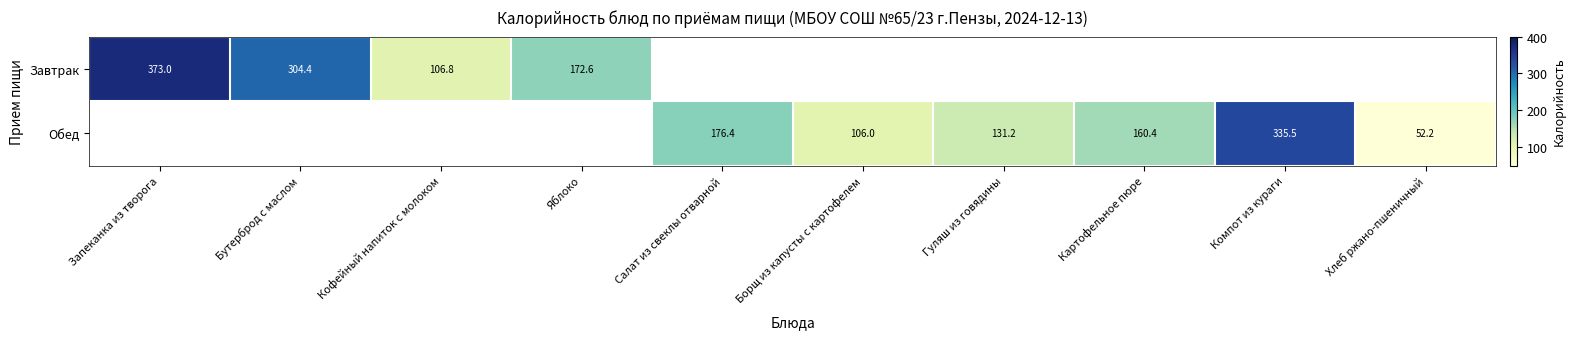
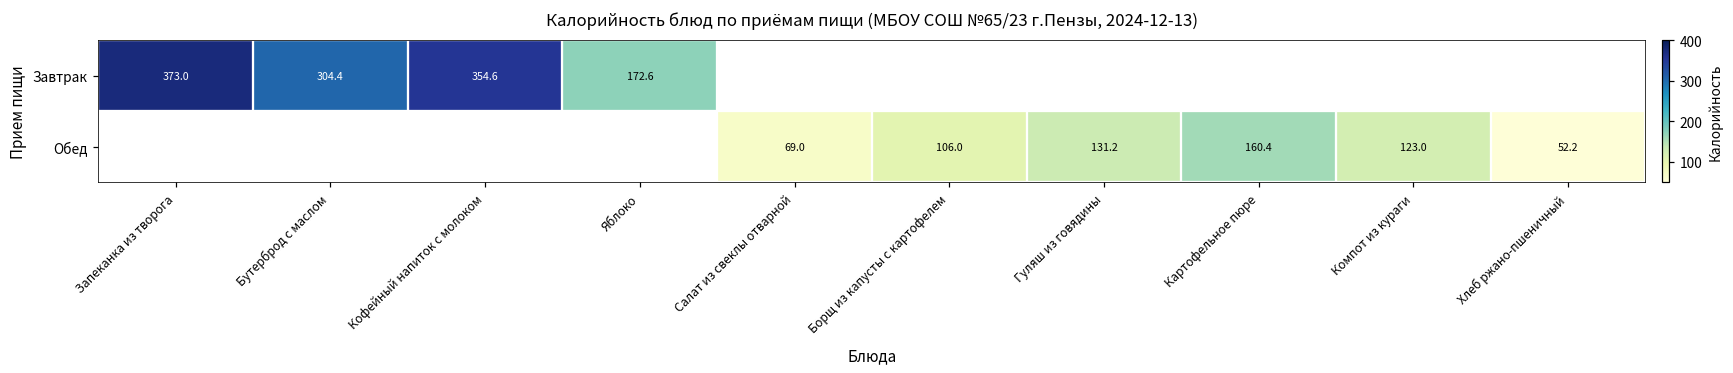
Завтрак, Кофейный напиток с молоком: 106.8 -> 354.6
Обед, Салат из свеклы отварной: 176.4 -> 69.0
Обед, Компот из кураги: 335.5 -> 123.0
